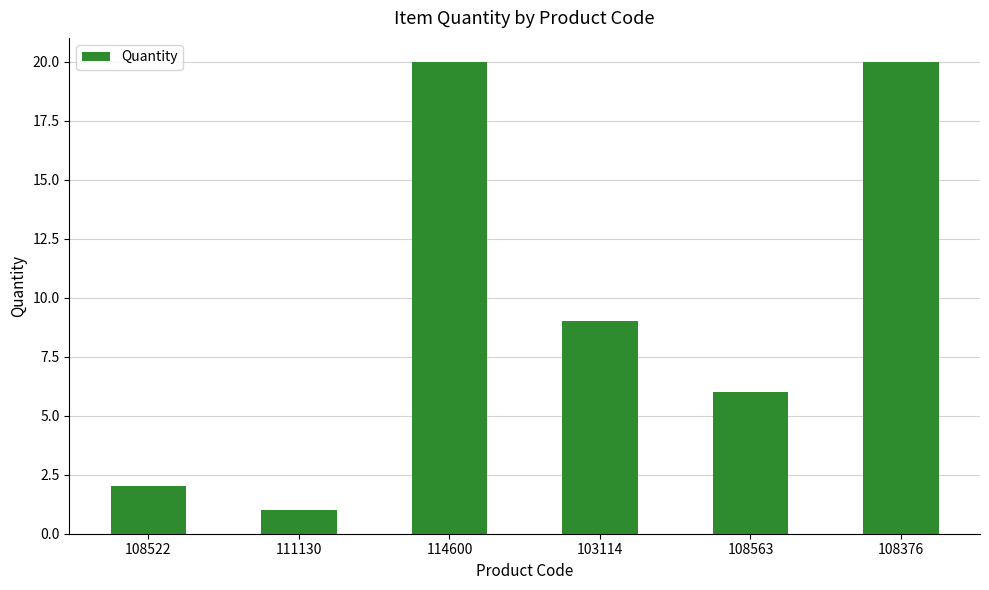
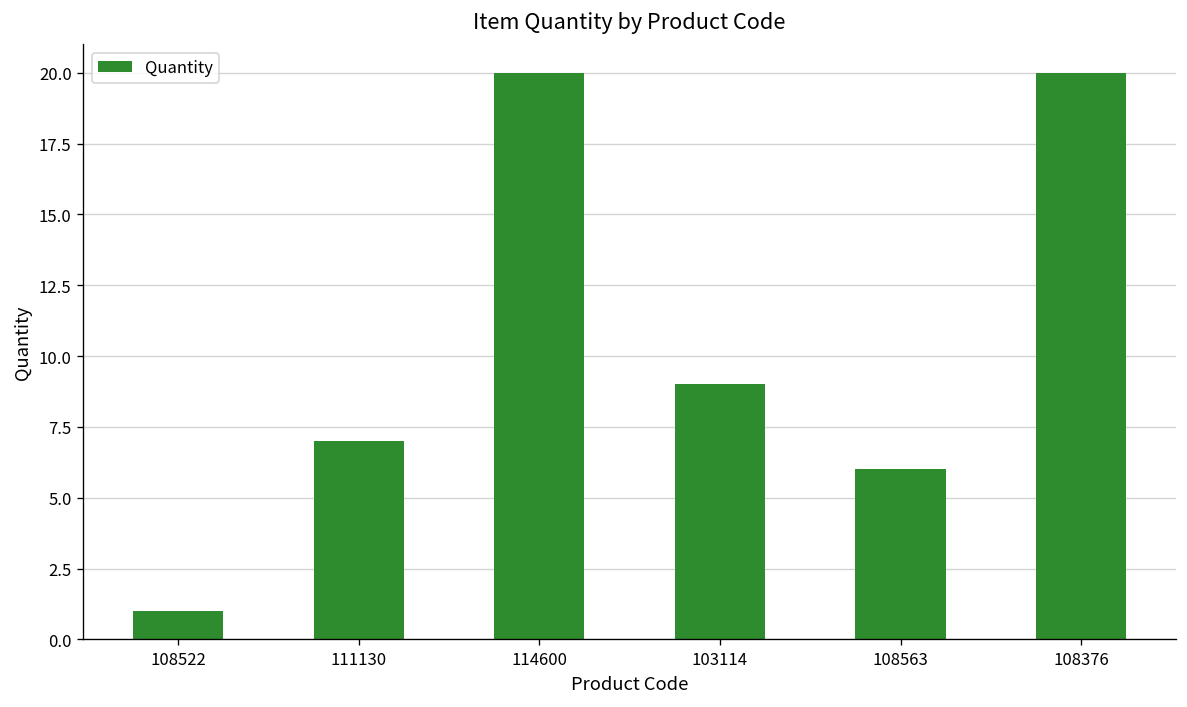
108522: 2 -> 1
111130: 1 -> 7
